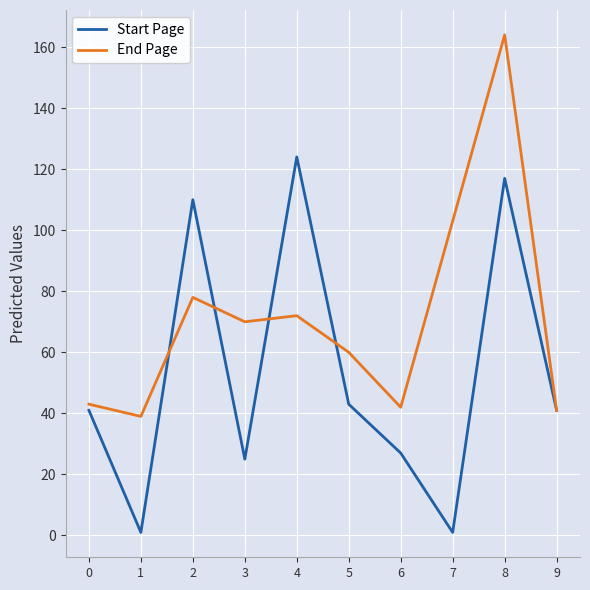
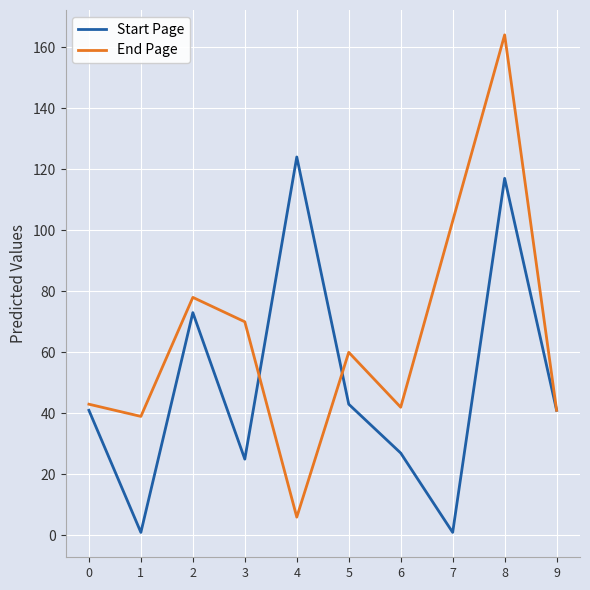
Start Page, 2: 110 -> 73
End Page, 4: 72 -> 6
